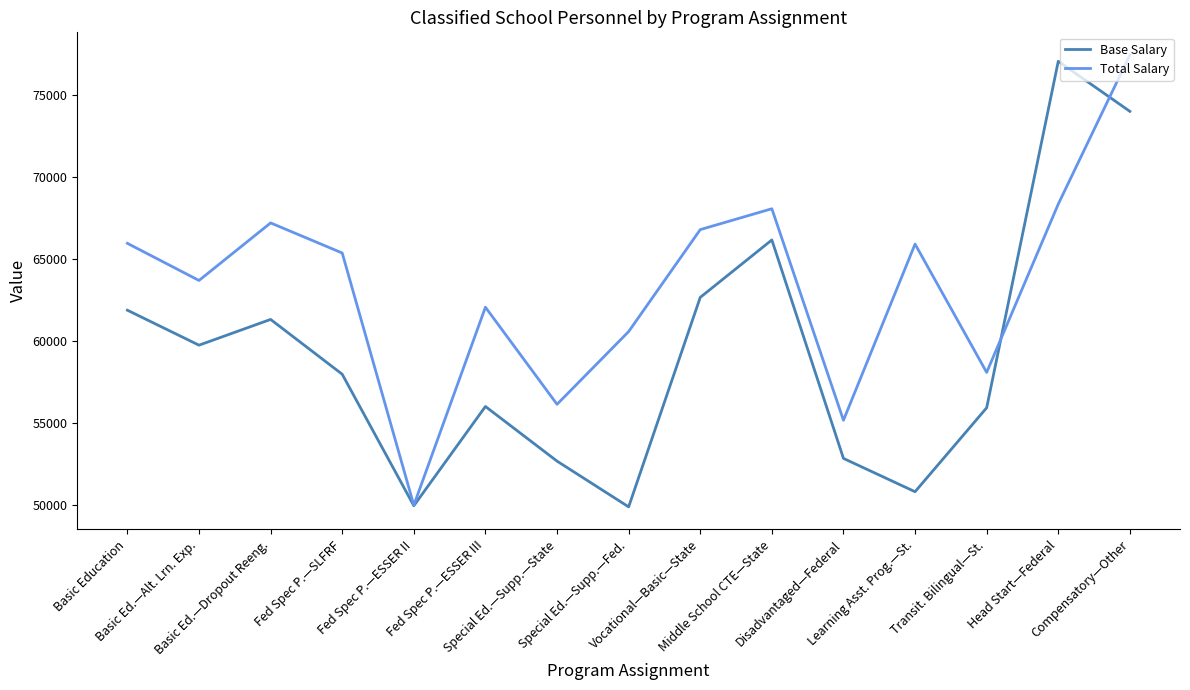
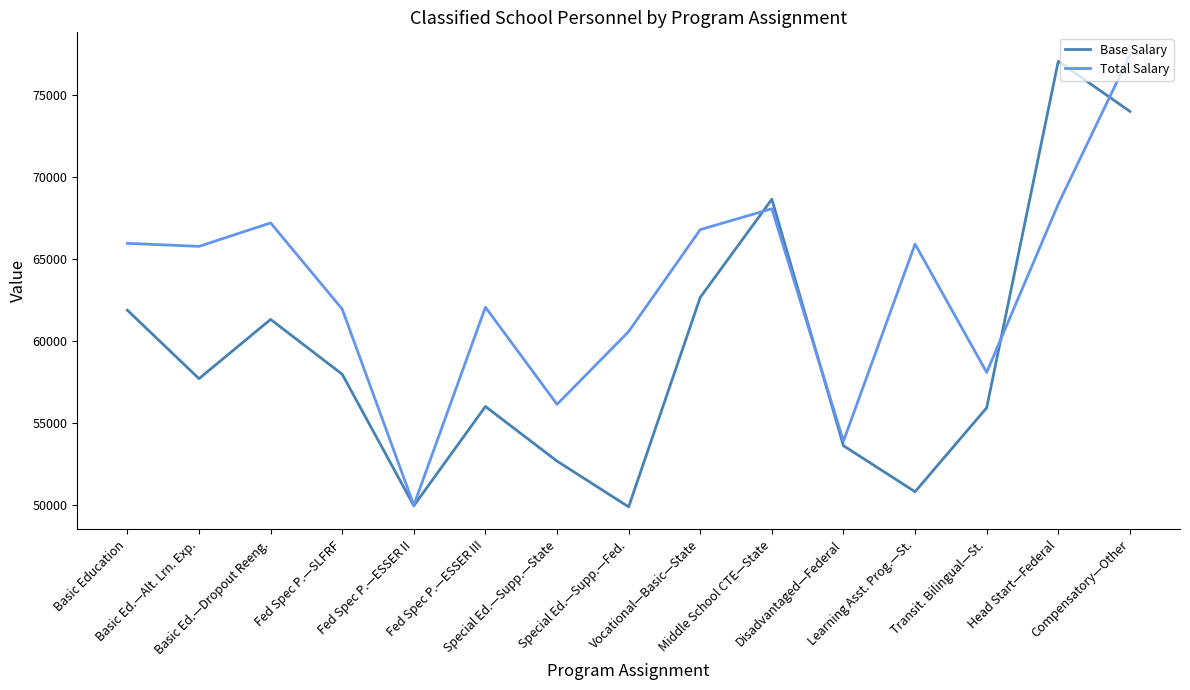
Base Salary, Basic Ed.—Alt. Lrn. Exp.: 59800 -> 57700
Total Salary, Basic Ed.—Alt. Lrn. Exp.: 63700 -> 65800
Total Salary, Fed Spec P.—SLFRF: 65400 -> 62000
Base Salary, Middle School CTE—State: 66200 -> 68700
Base Salary, Disadvantaged—Federal: 52900 -> 53600
Total Salary, Disadvantaged—Federal: 55200 -> 53900
